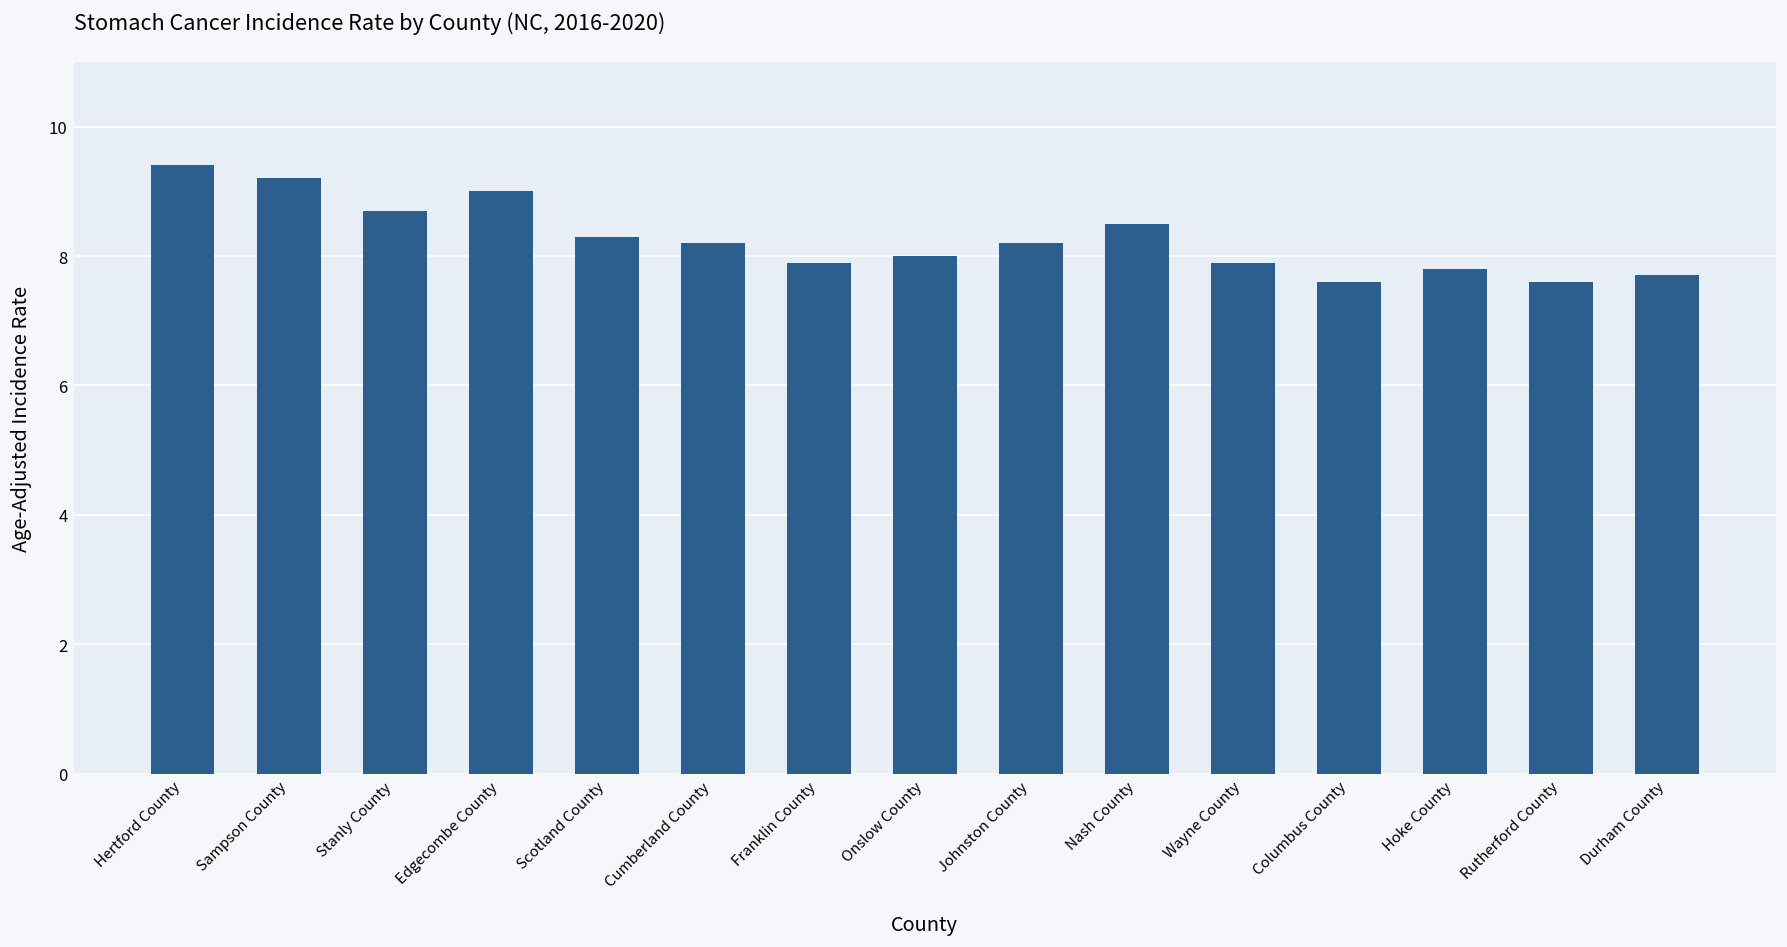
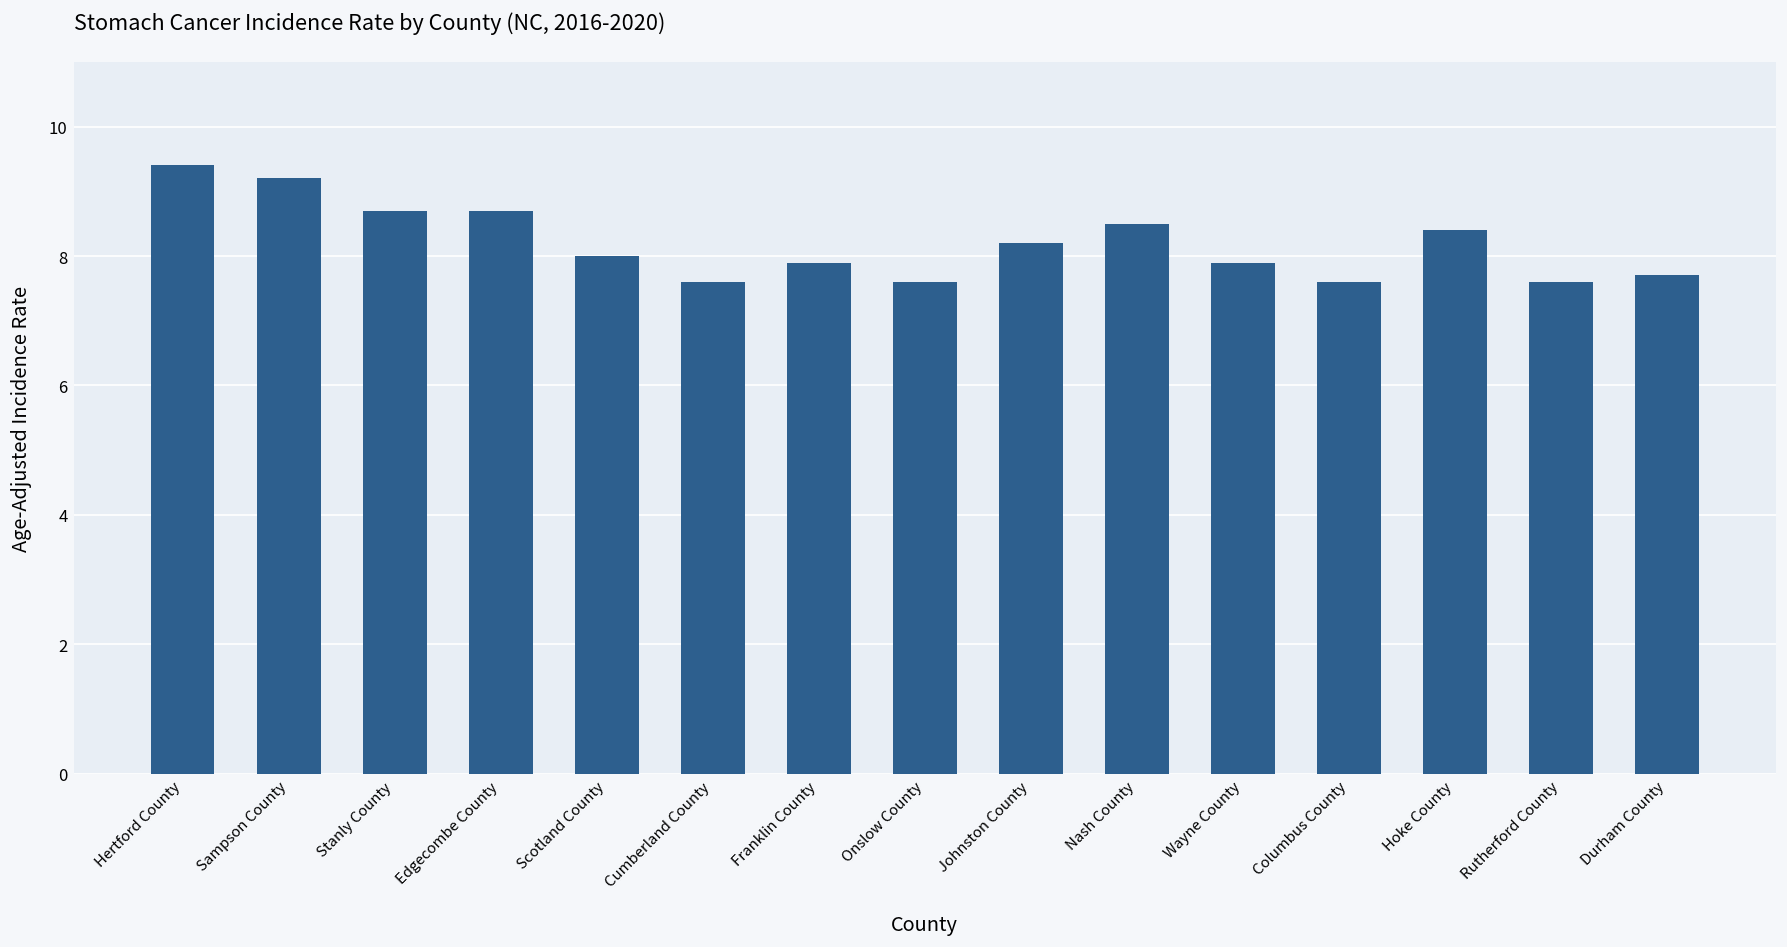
Edgecombe County: 9.0 -> 8.7
Scotland County: 8.3 -> 8.0
Cumberland County: 8.2 -> 7.6
Onslow County: 8.0 -> 7.6
Hoke County: 7.8 -> 8.4
